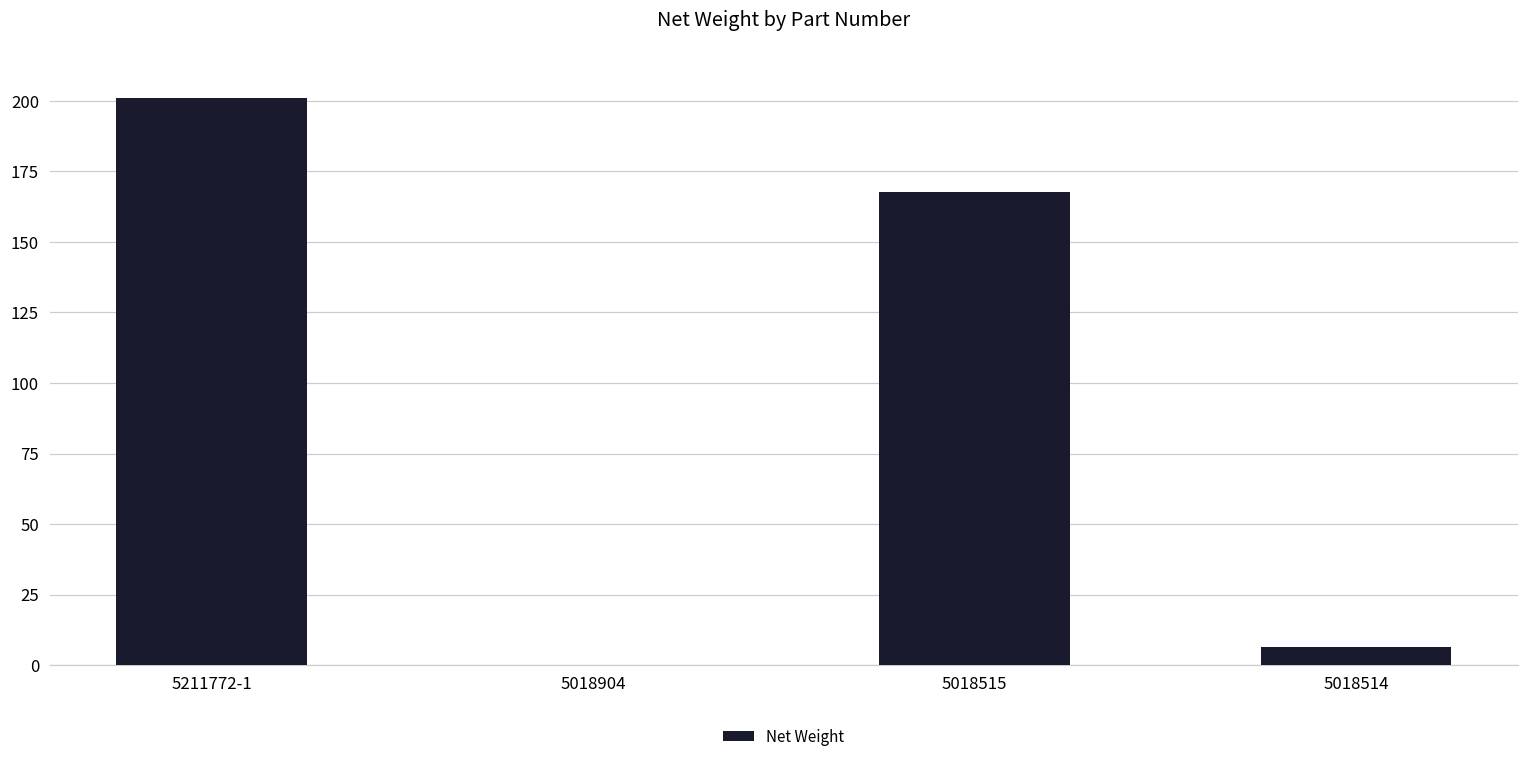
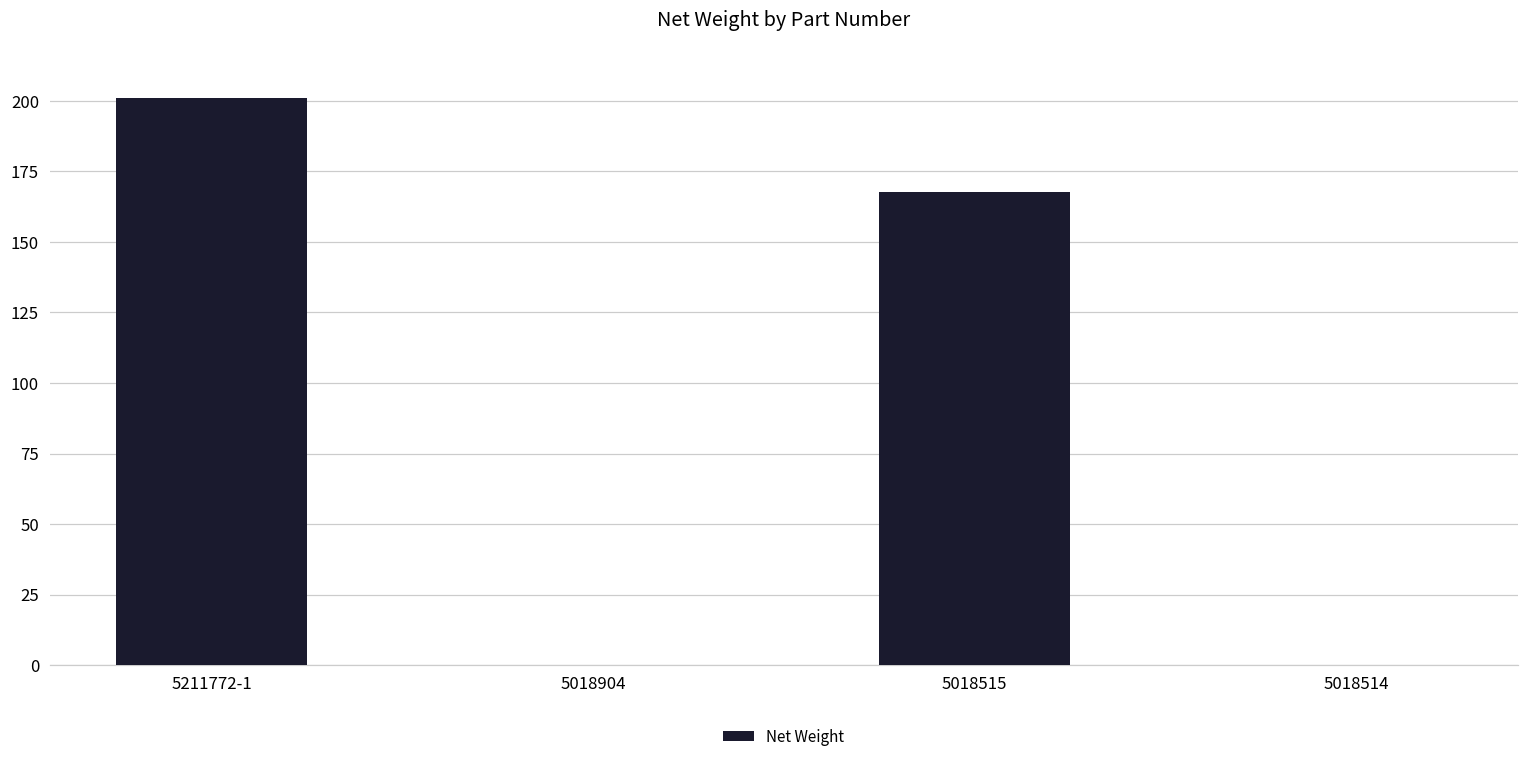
5018514: 7 -> 0
